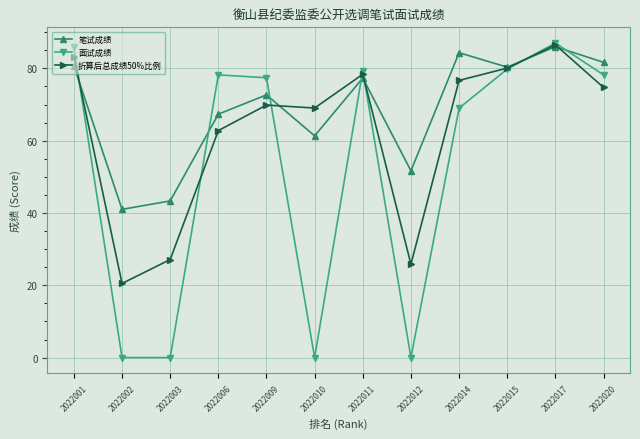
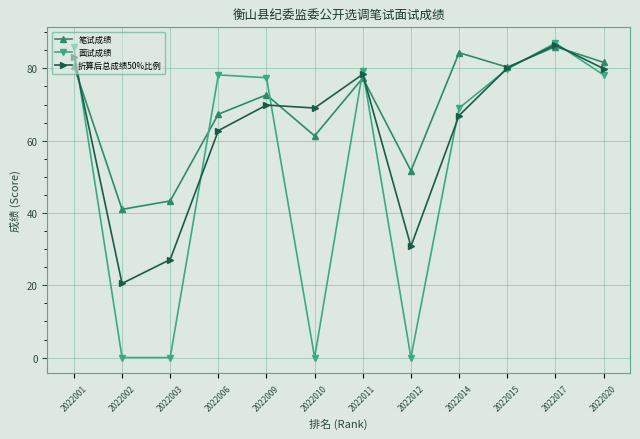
折算后总成绩50%比例, 2022012: 26 -> 31
折算后总成绩50%比例, 2022014: 77 -> 67
折算后总成绩50%比例, 2022020: 75 -> 80
